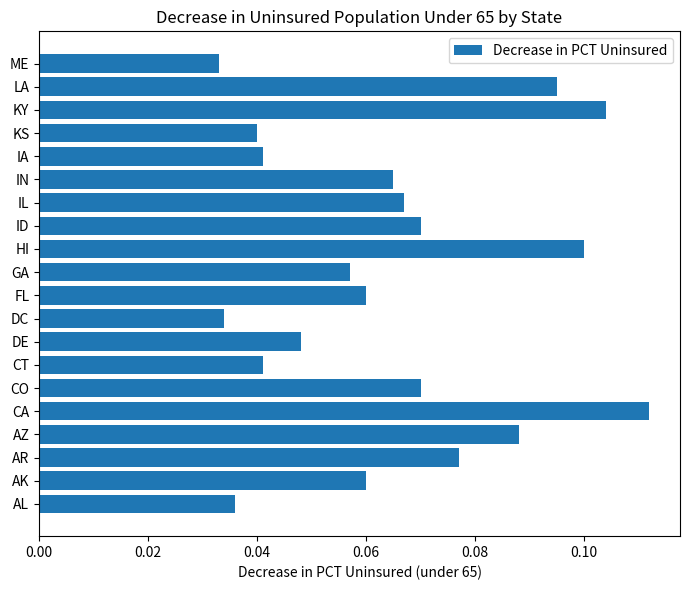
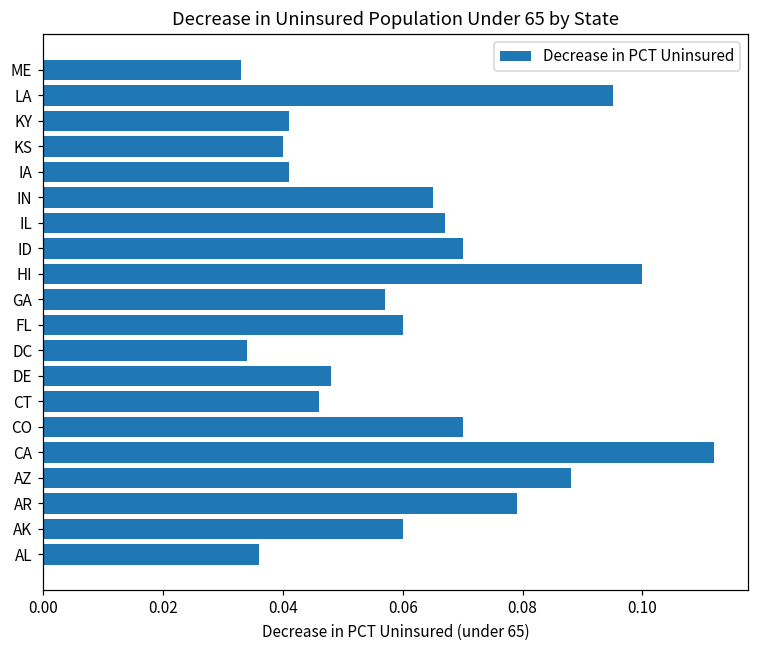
KY: 0.104 -> 0.041
CT: 0.041 -> 0.046
AR: 0.077 -> 0.079
